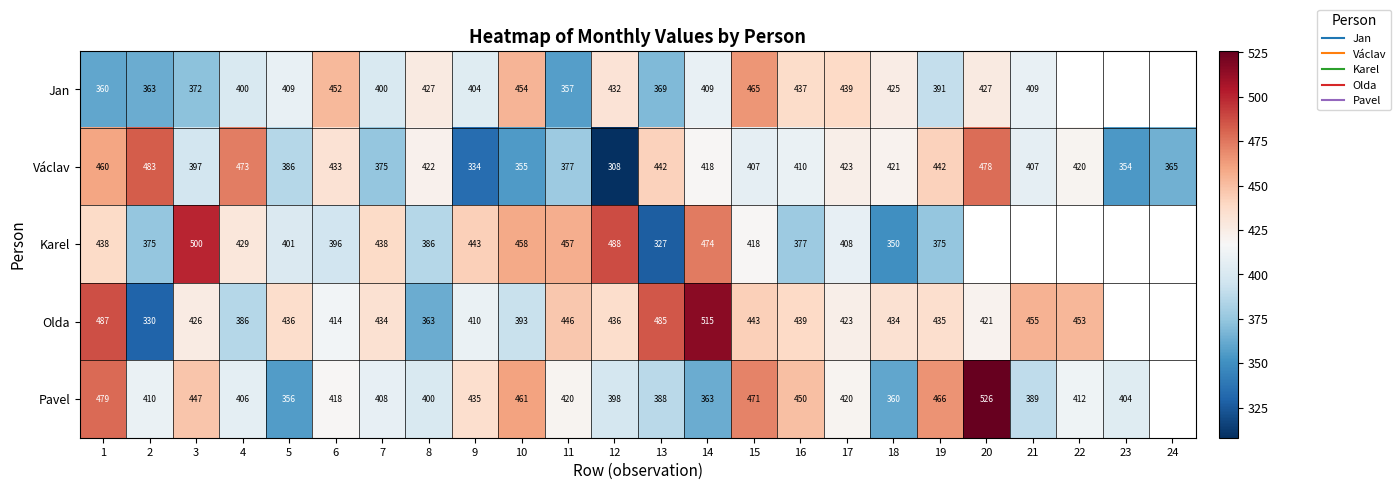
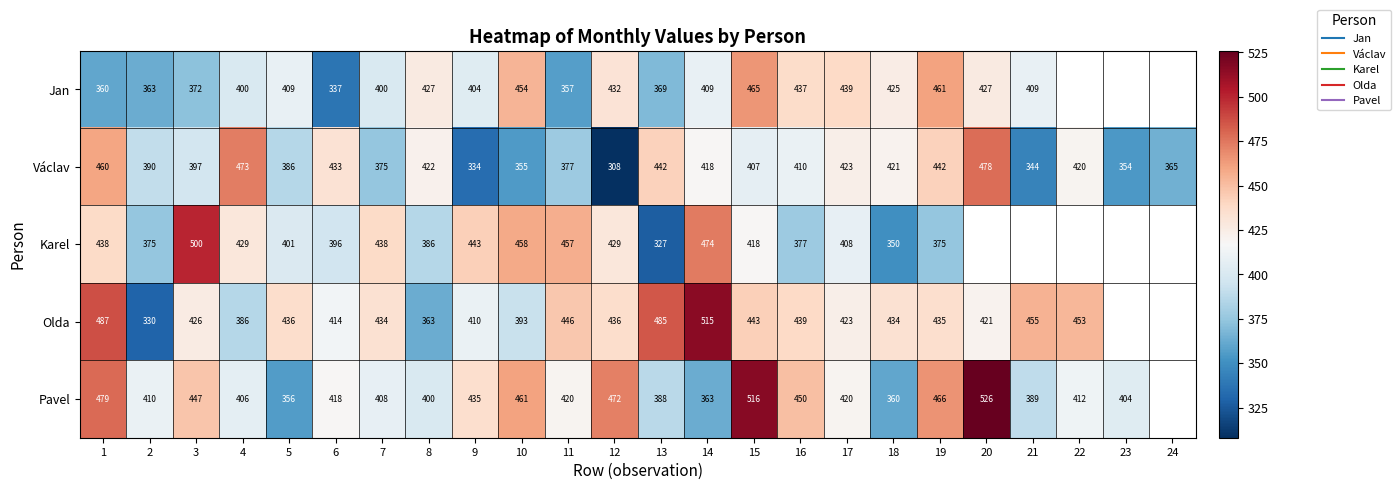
Jan, 6: 452 -> 337
Jan, 19: 391 -> 461
Václav, 2: 483 -> 390
Václav, 21: 407 -> 344
Karel, 12: 488 -> 429
Pavel, 12: 398 -> 472
Pavel, 15: 471 -> 516
